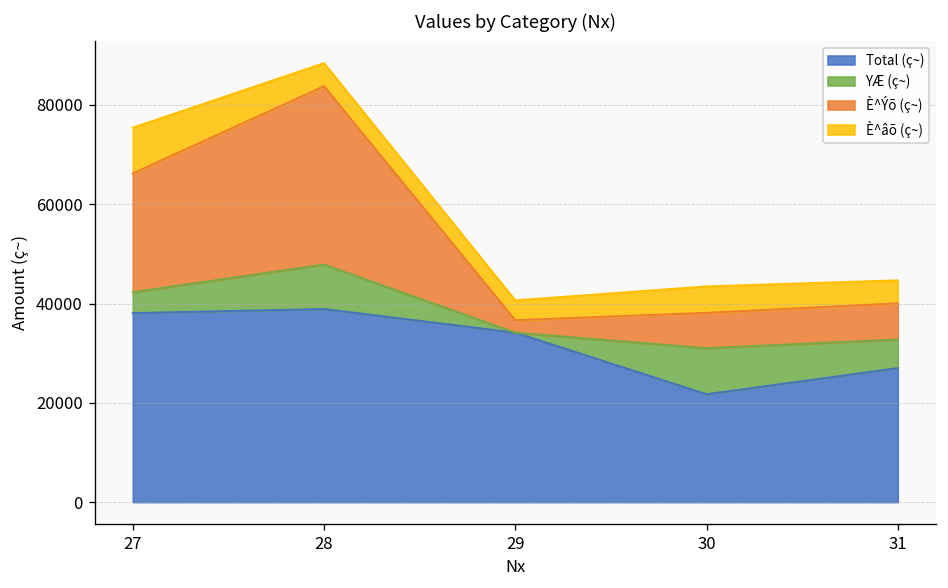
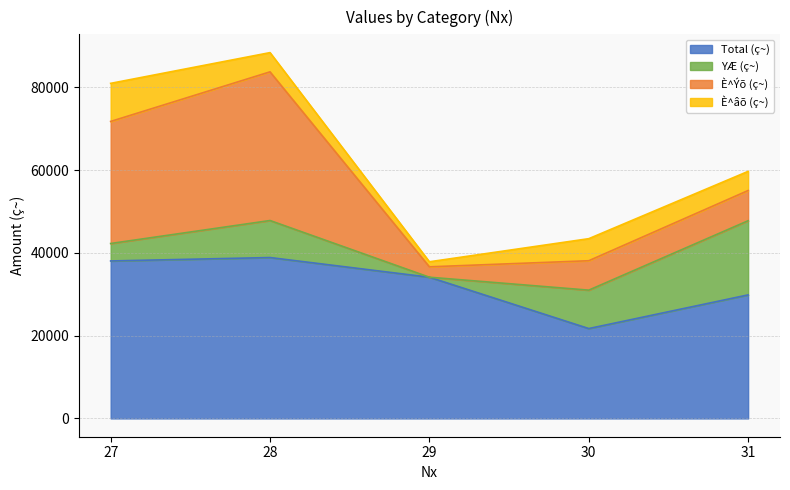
È^Ýõ (ç~), 27: 24000 -> 30000
È^âõ (ç~), 29: 4000 -> 1000
Total (ç~), 31: 27000 -> 30000
YÆ (ç~), 31: 6000 -> 18000
